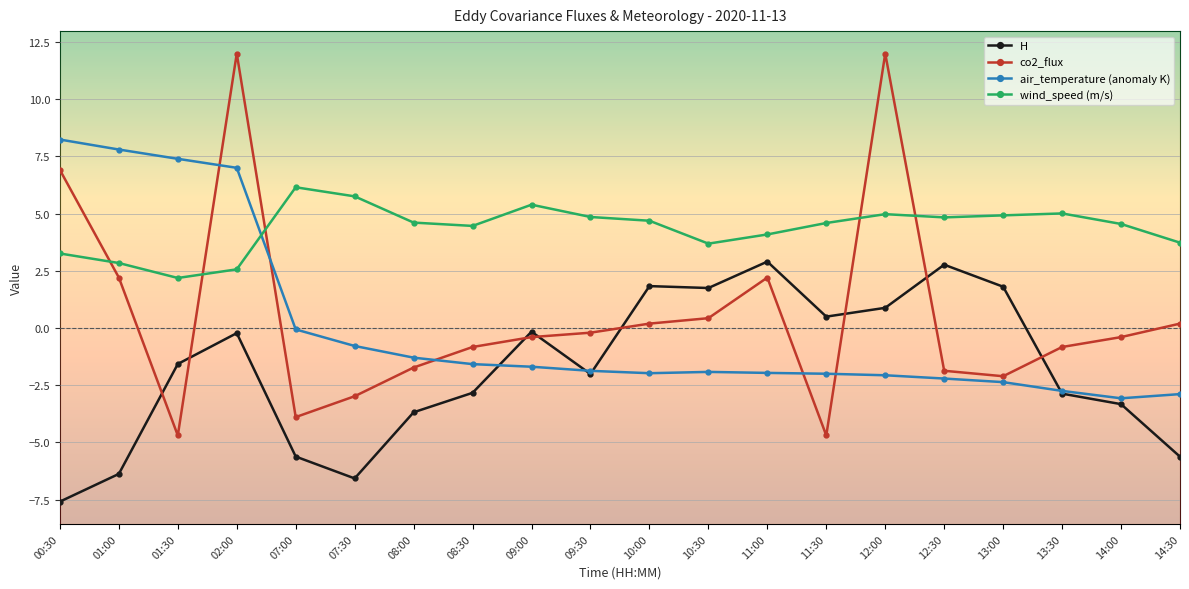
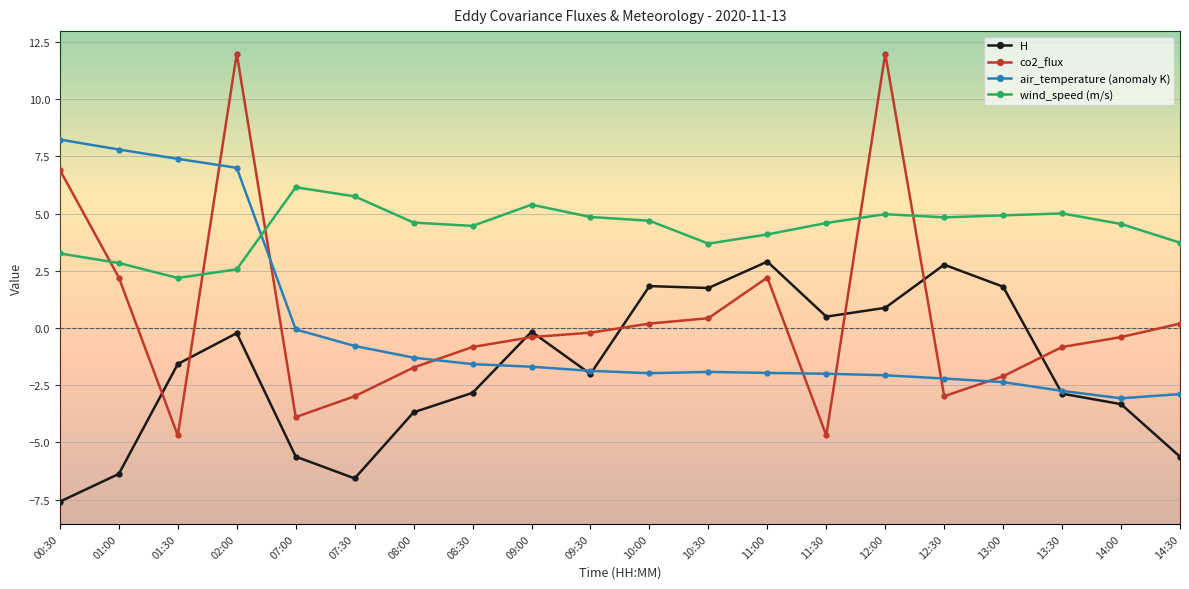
co2_flux, 12:30: -1.9 -> -3.0
